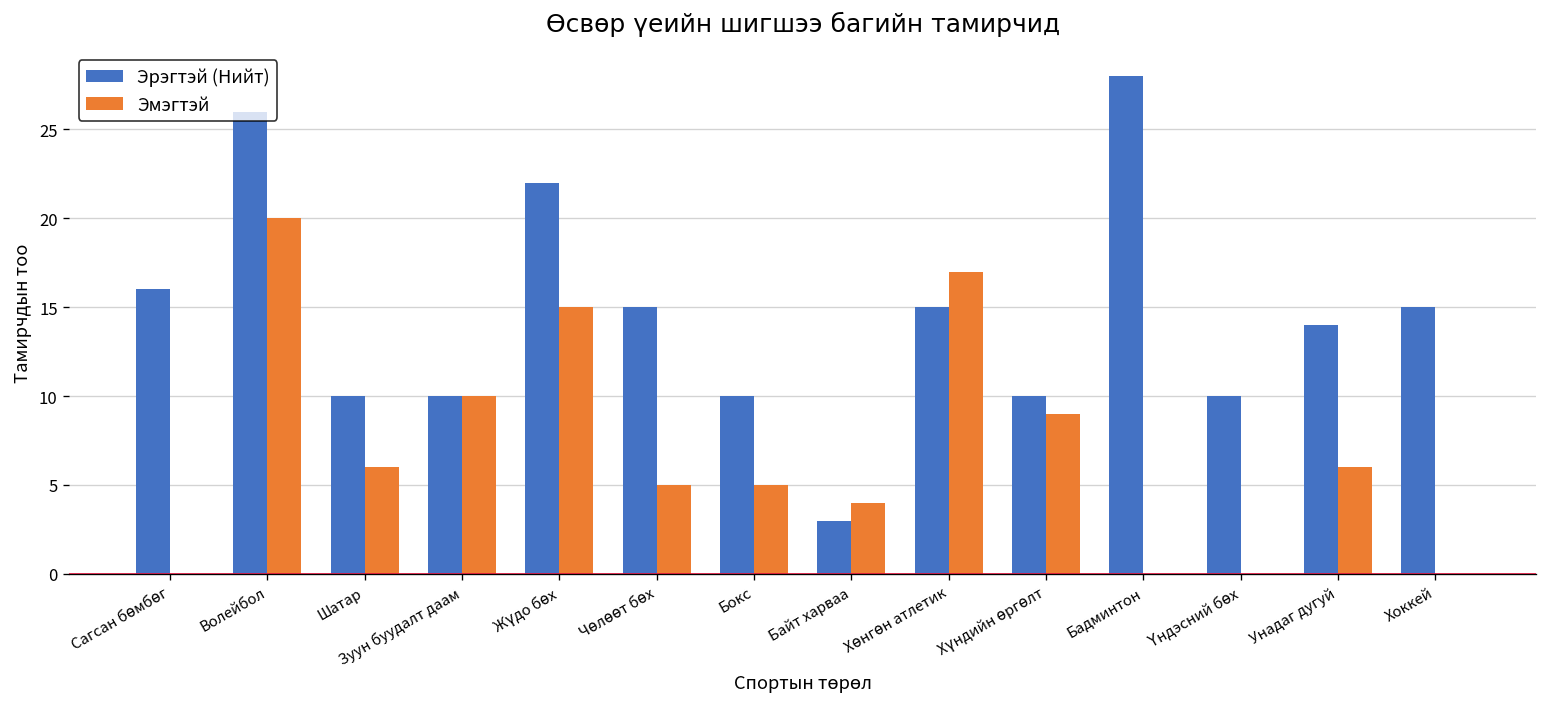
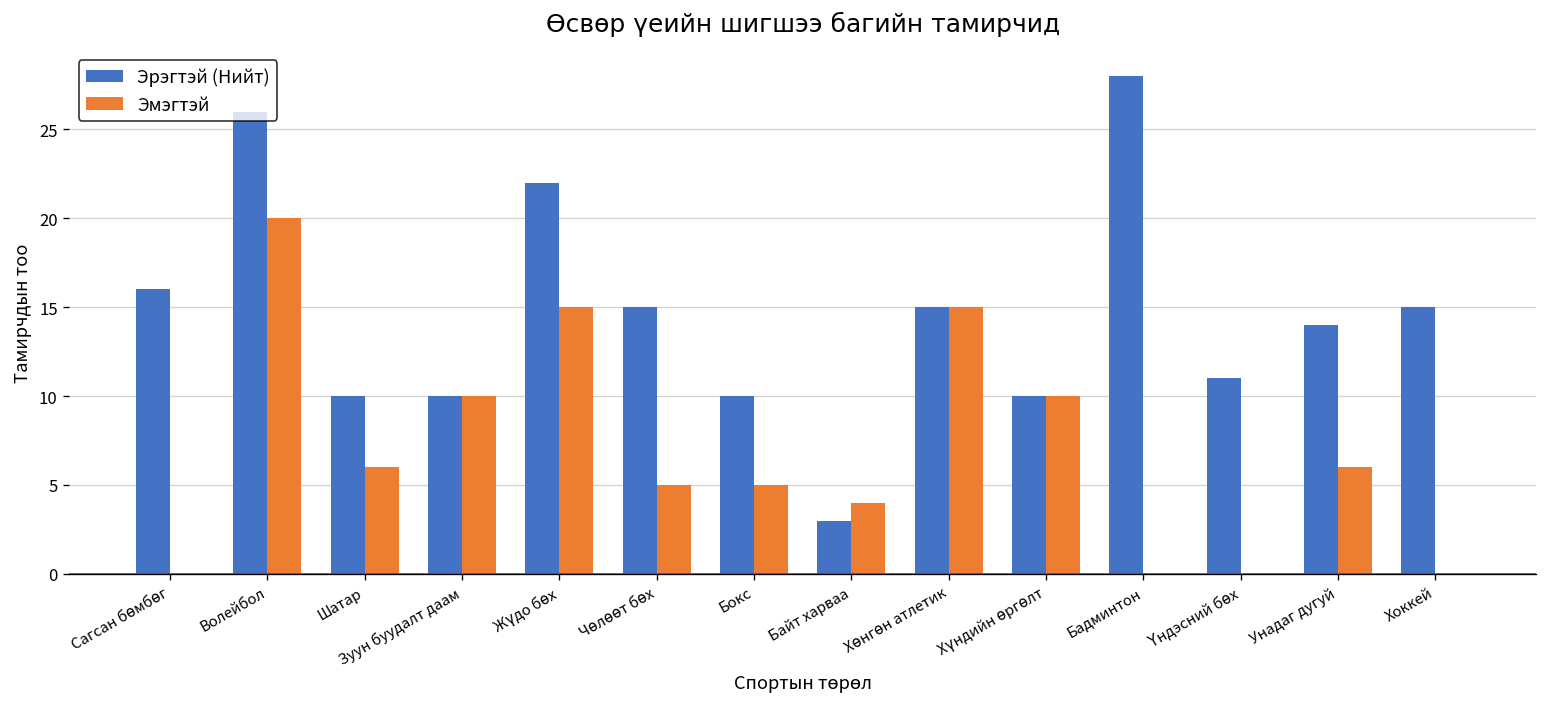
Эмэгтэй, Хөнгөн атлетик: 17 -> 15
Эмэгтэй, Хүндийн өргөлт: 9 -> 10
Эрэгтэй (Нийт), Үндэсний бөх: 10 -> 11
